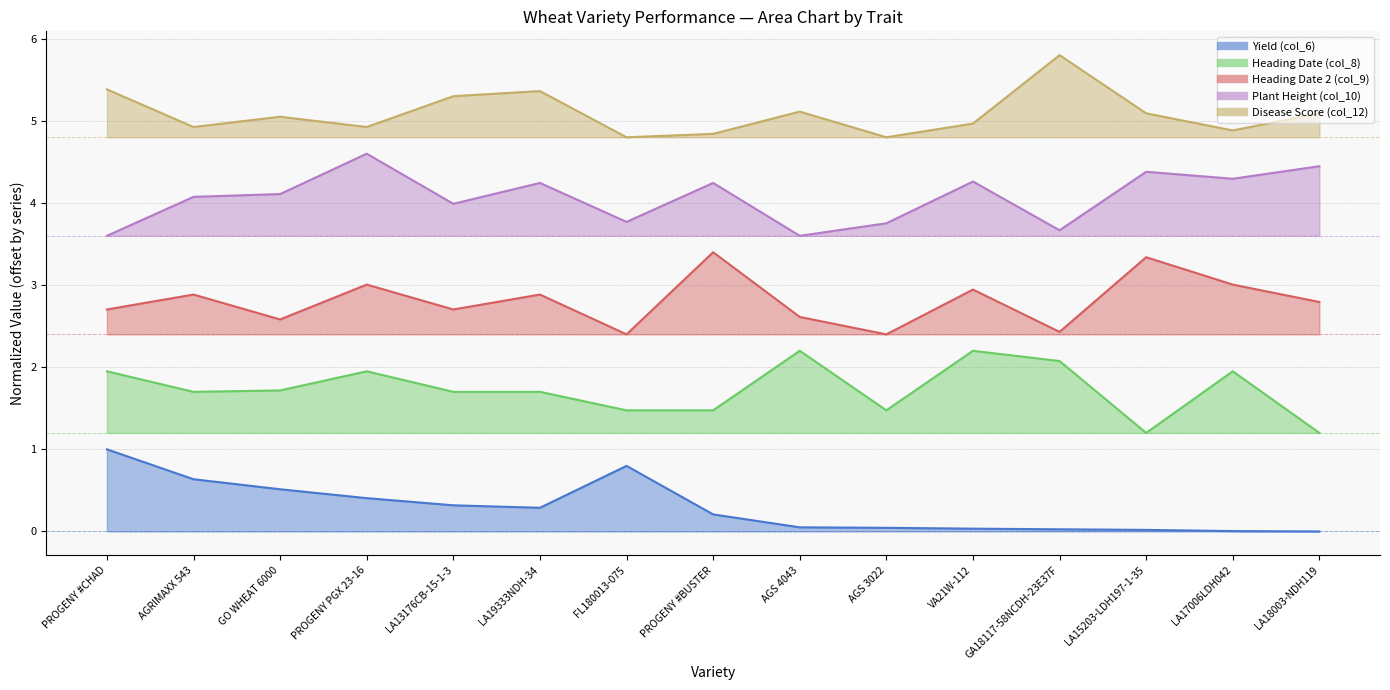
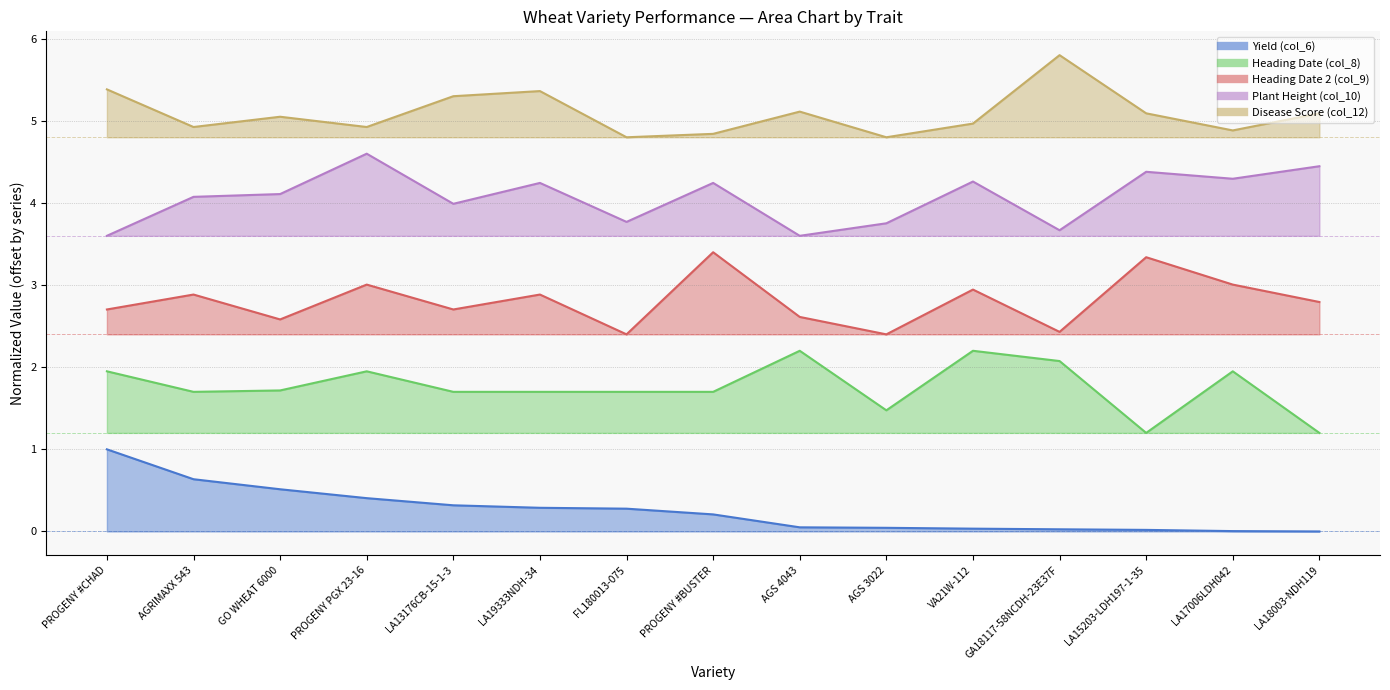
Yield (col_6), FL180013-075: 0.8 -> 0.3
Heading Date (col_8), FL180013-075: 1.5 -> 1.7
Heading Date (col_8), PROGENY #BUSTER: 1.5 -> 1.7
